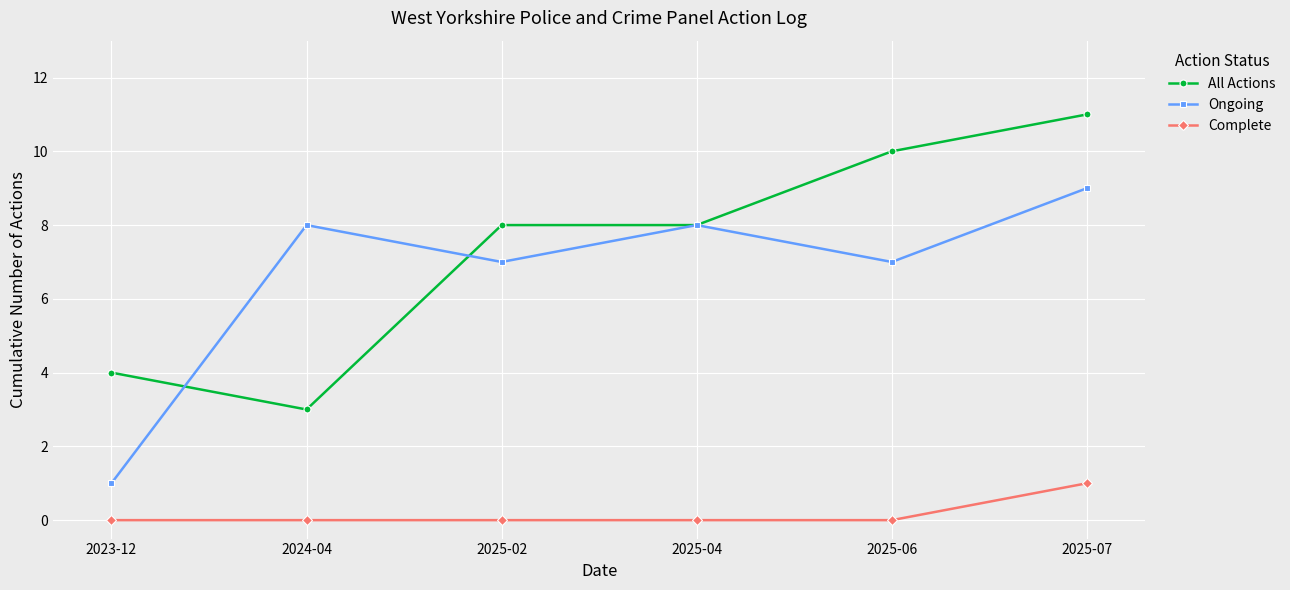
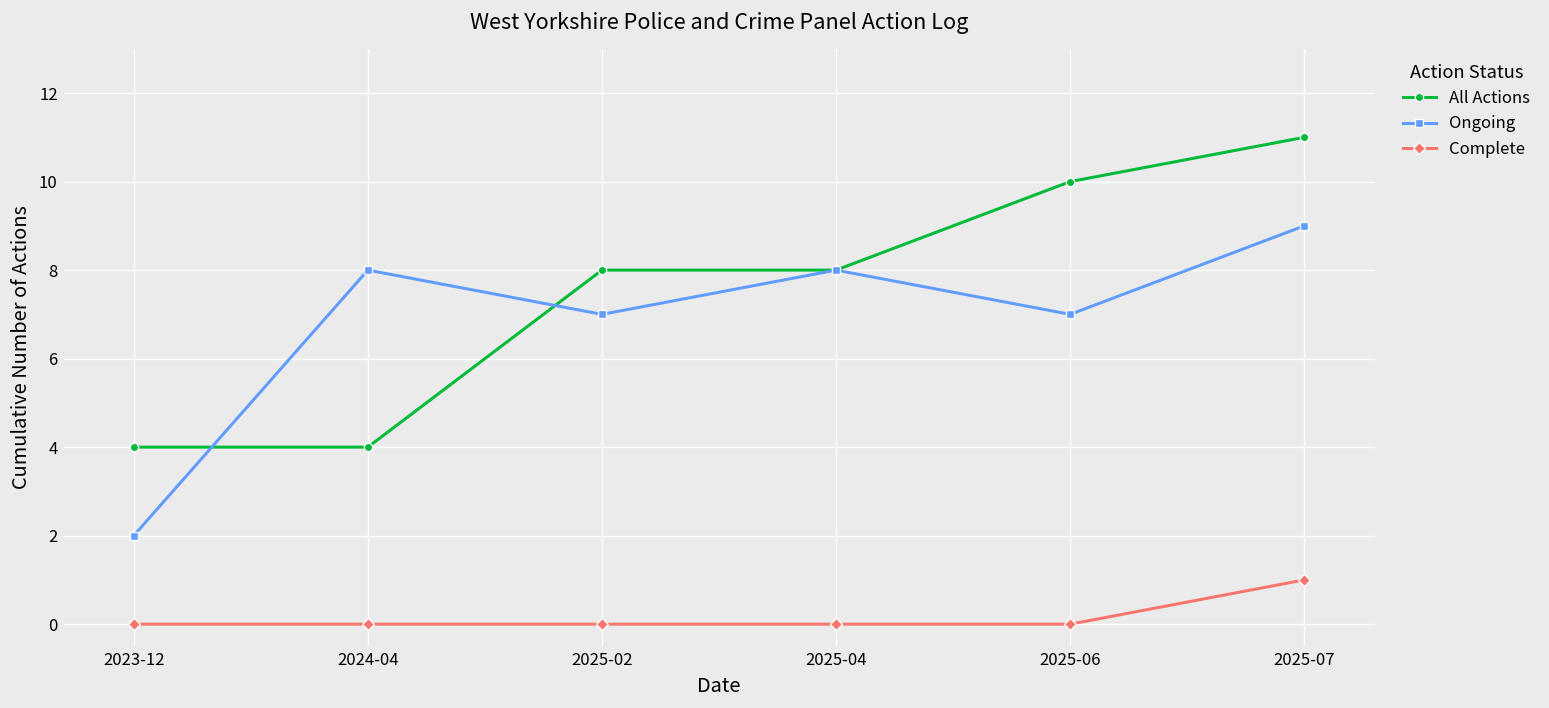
Ongoing, 2023-12: 1 -> 2
All Actions, 2024-04: 3 -> 4
